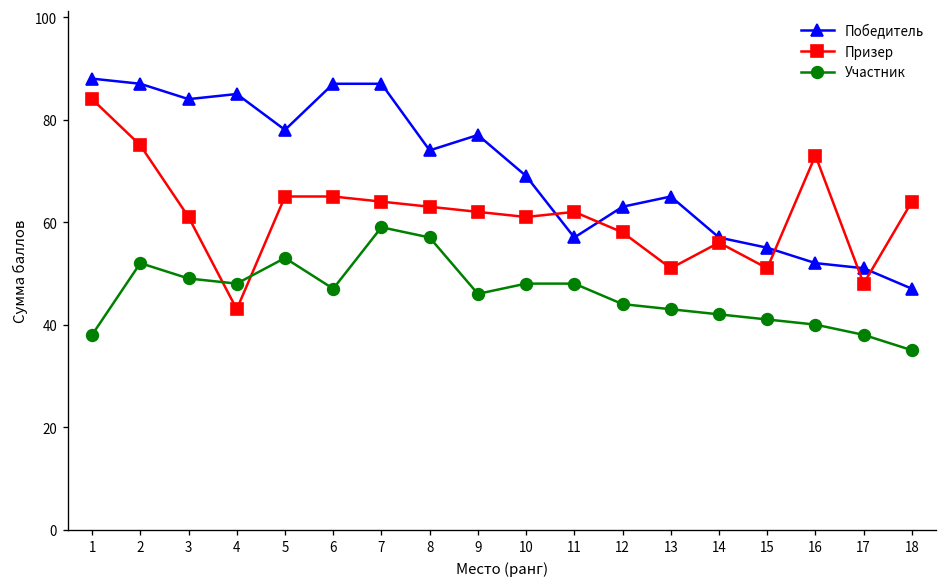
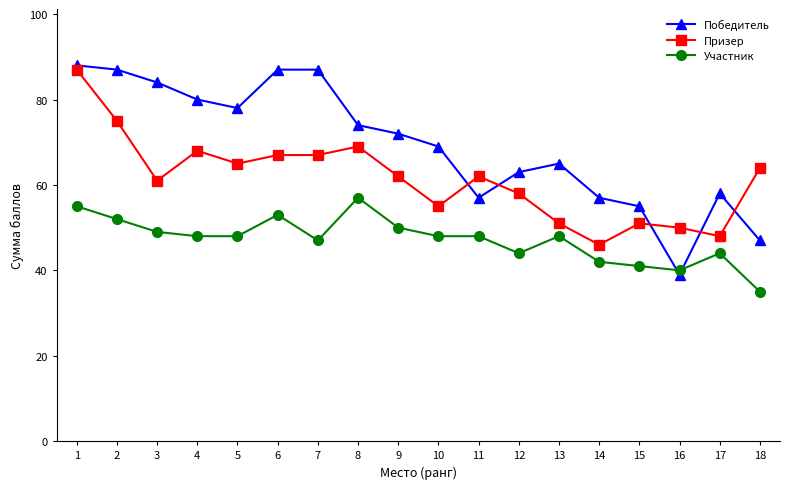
Призер, 1: 84 -> 87
Участник, 1: 38 -> 55
Победитель, 4: 85 -> 80
Призер, 4: 43 -> 68
Участник, 5: 53 -> 48
Призер, 6: 65 -> 67
Участник, 6: 47 -> 53
Призер, 7: 64 -> 67
Участник, 7: 59 -> 47
Призер, 8: 63 -> 69
Победитель, 9: 77 -> 72
Участник, 9: 46 -> 50
Призер, 10: 61 -> 55
Участник, 13: 43 -> 48
Призер, 14: 56 -> 46
Победитель, 16: 52 -> 39
Призер, 16: 73 -> 50
Победитель, 17: 51 -> 58
Участник, 17: 38 -> 44
